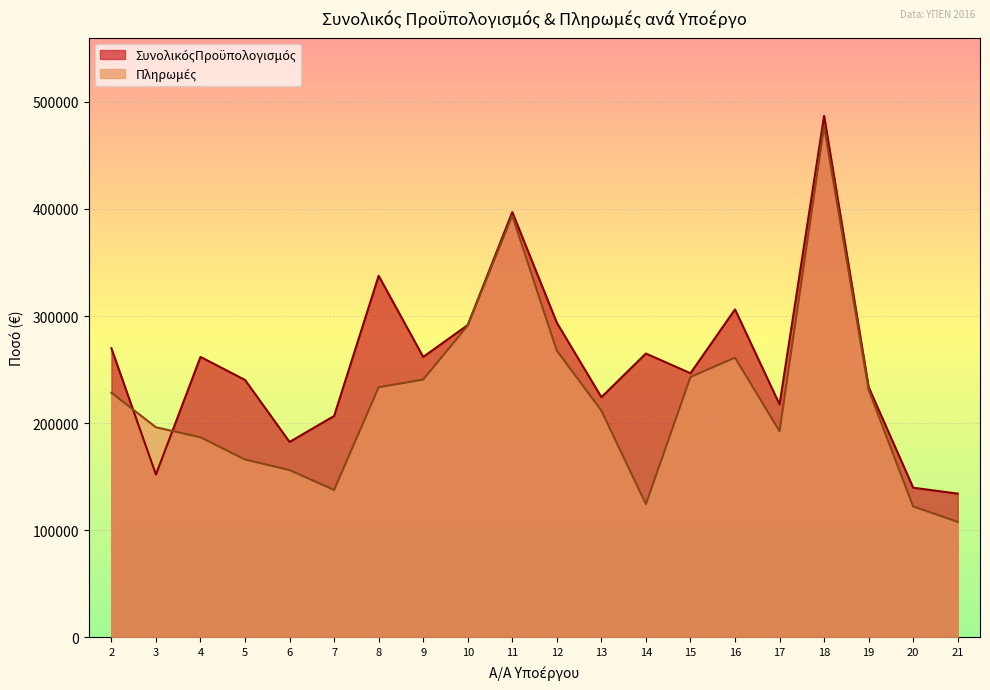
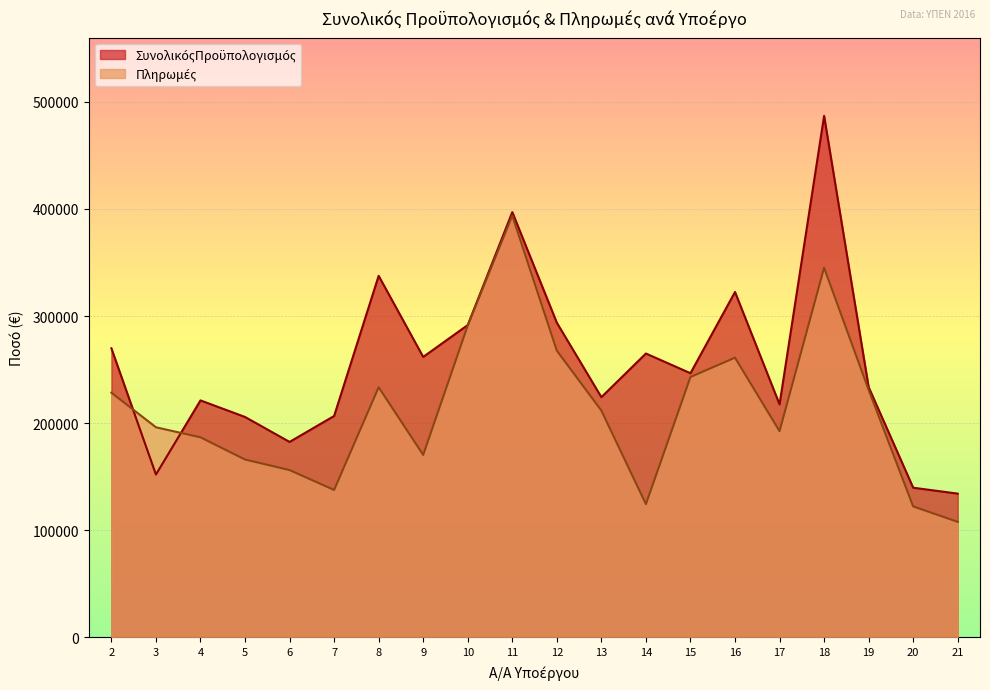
ΣυνολικόςΠροϋπολογισμός, 4: 262000 -> 221000
ΣυνολικόςΠροϋπολογισμός, 5: 240000 -> 206000
Πληρωμές, 9: 241000 -> 170000
ΣυνολικόςΠροϋπολογισμός, 16: 306000 -> 322000
Πληρωμές, 18: 477000 -> 345000
